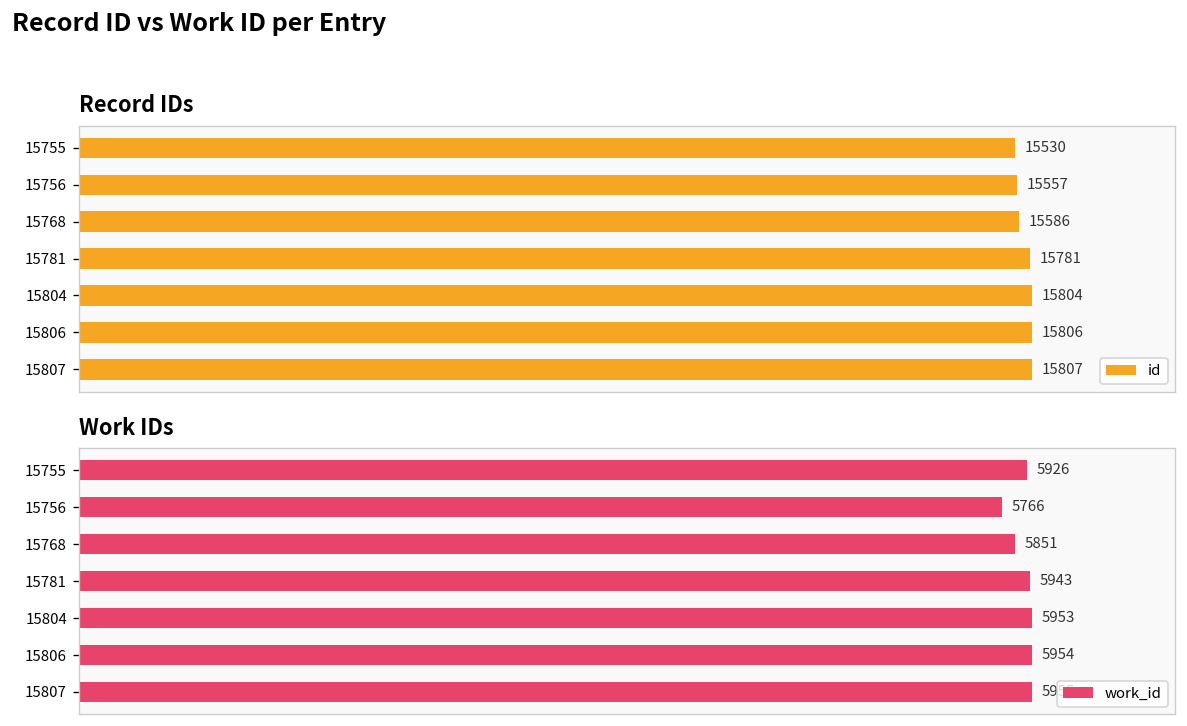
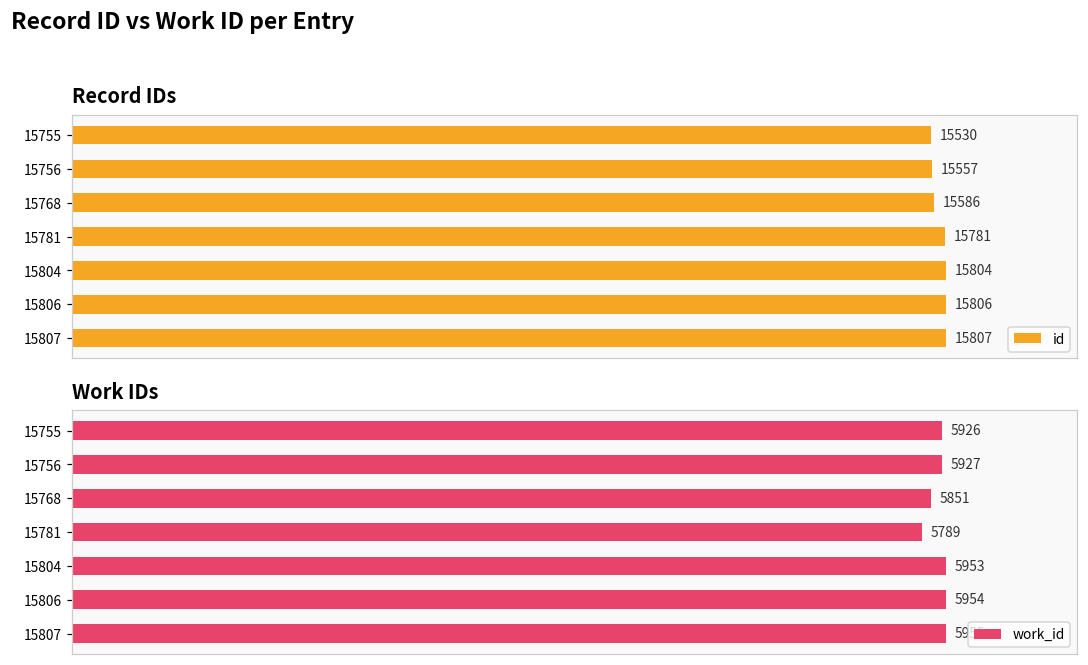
Work IDs, 15756: 5766 -> 5927
Work IDs, 15781: 5943 -> 5789
